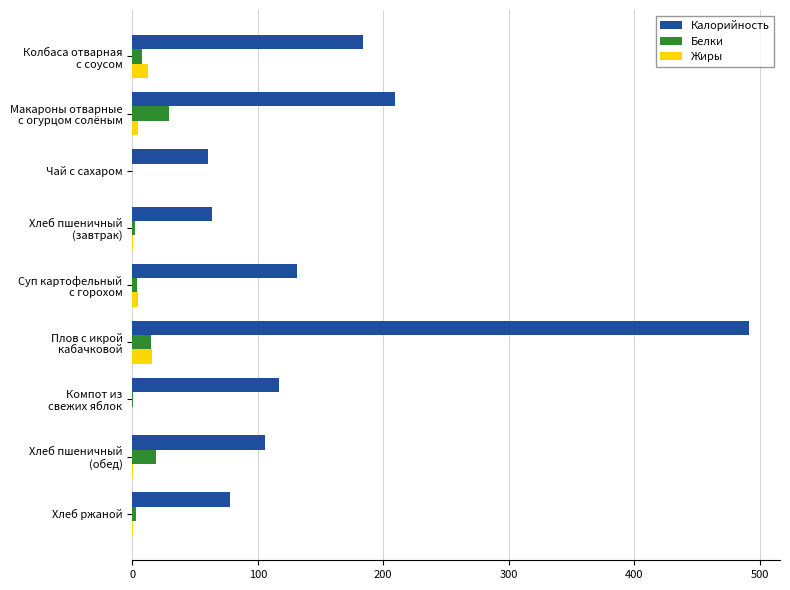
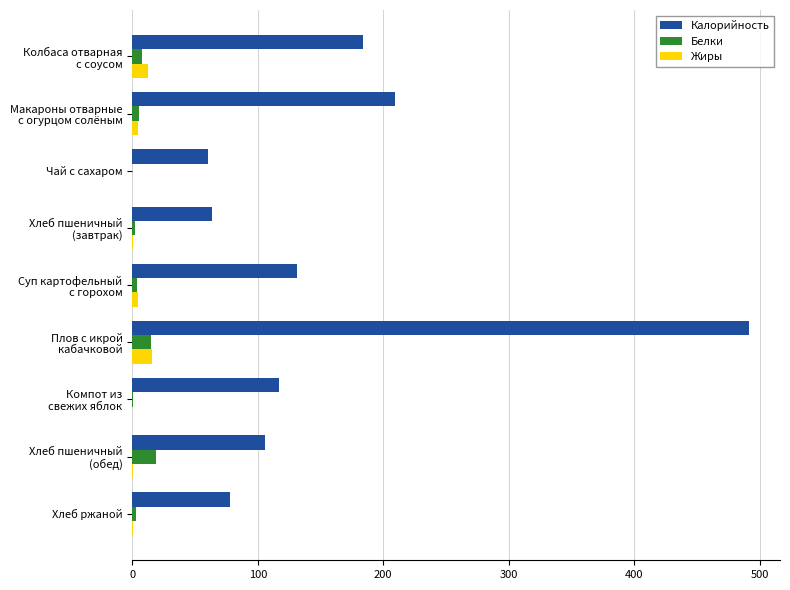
Белки, Макароны отварные с огурцом солёным: 29 -> 6
